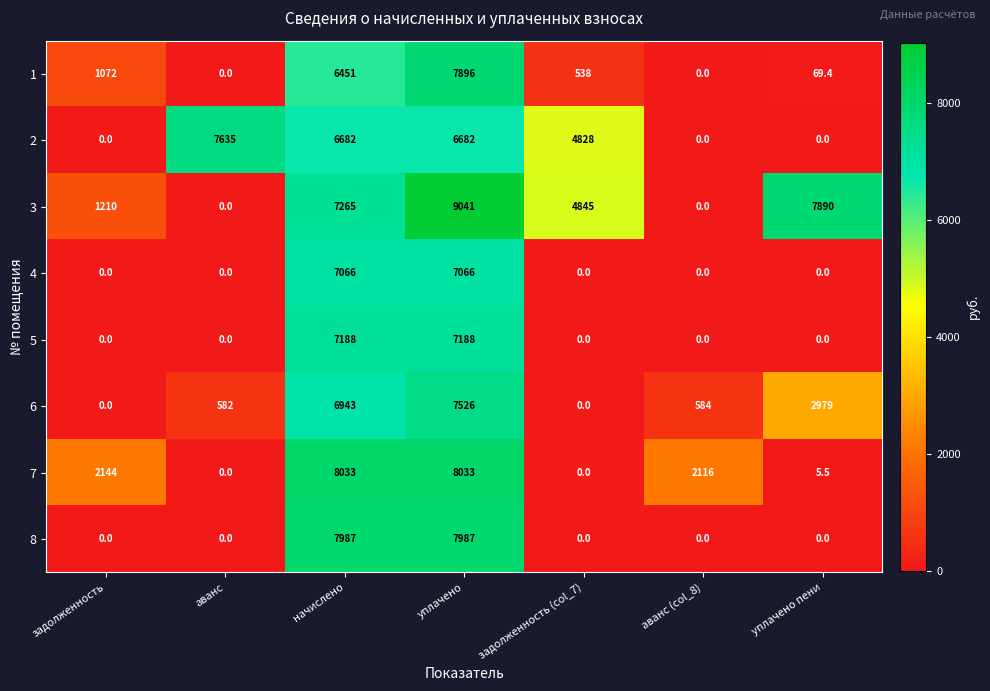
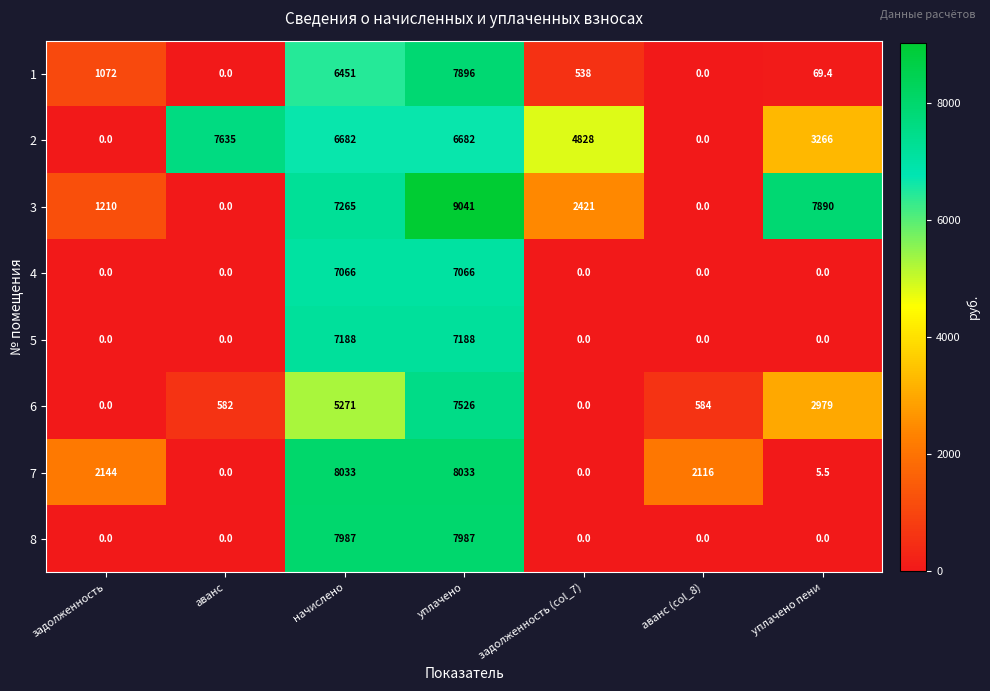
2, уплачено пени: 0.0 -> 3266
3, задолженность (col_7): 4845 -> 2421
6, начислено: 6943 -> 5271
